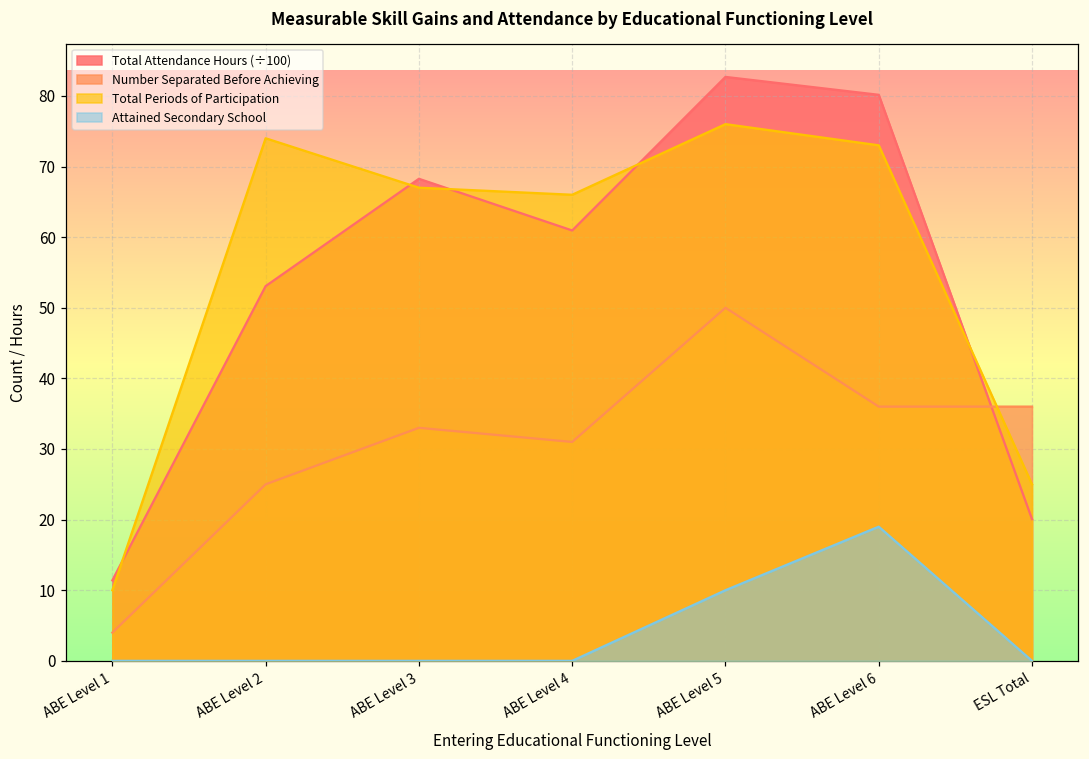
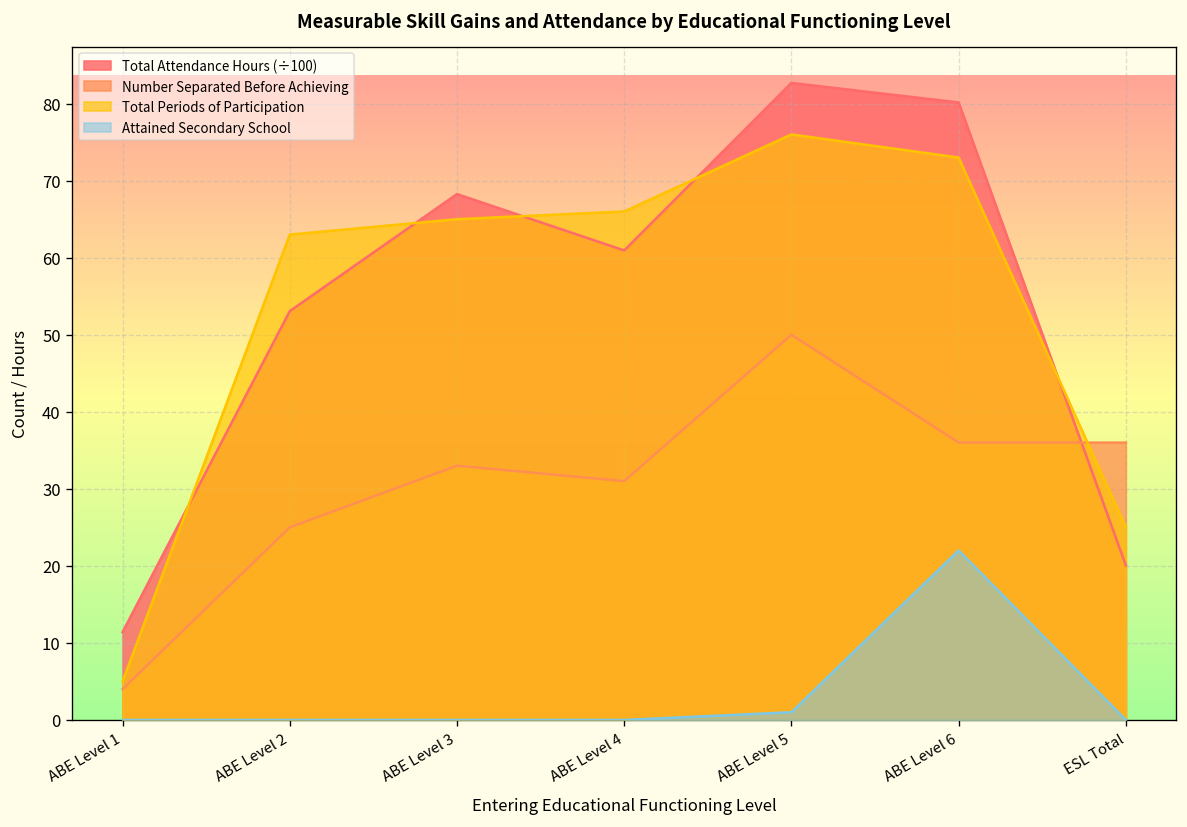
Total Periods of Participation, ABE Level 1: 10 -> 5
Total Periods of Participation, ABE Level 2: 74 -> 63
Total Periods of Participation, ABE Level 3: 67 -> 65
Attained Secondary School, ABE Level 5: 10 -> 1
Attained Secondary School, ABE Level 6: 19 -> 22
